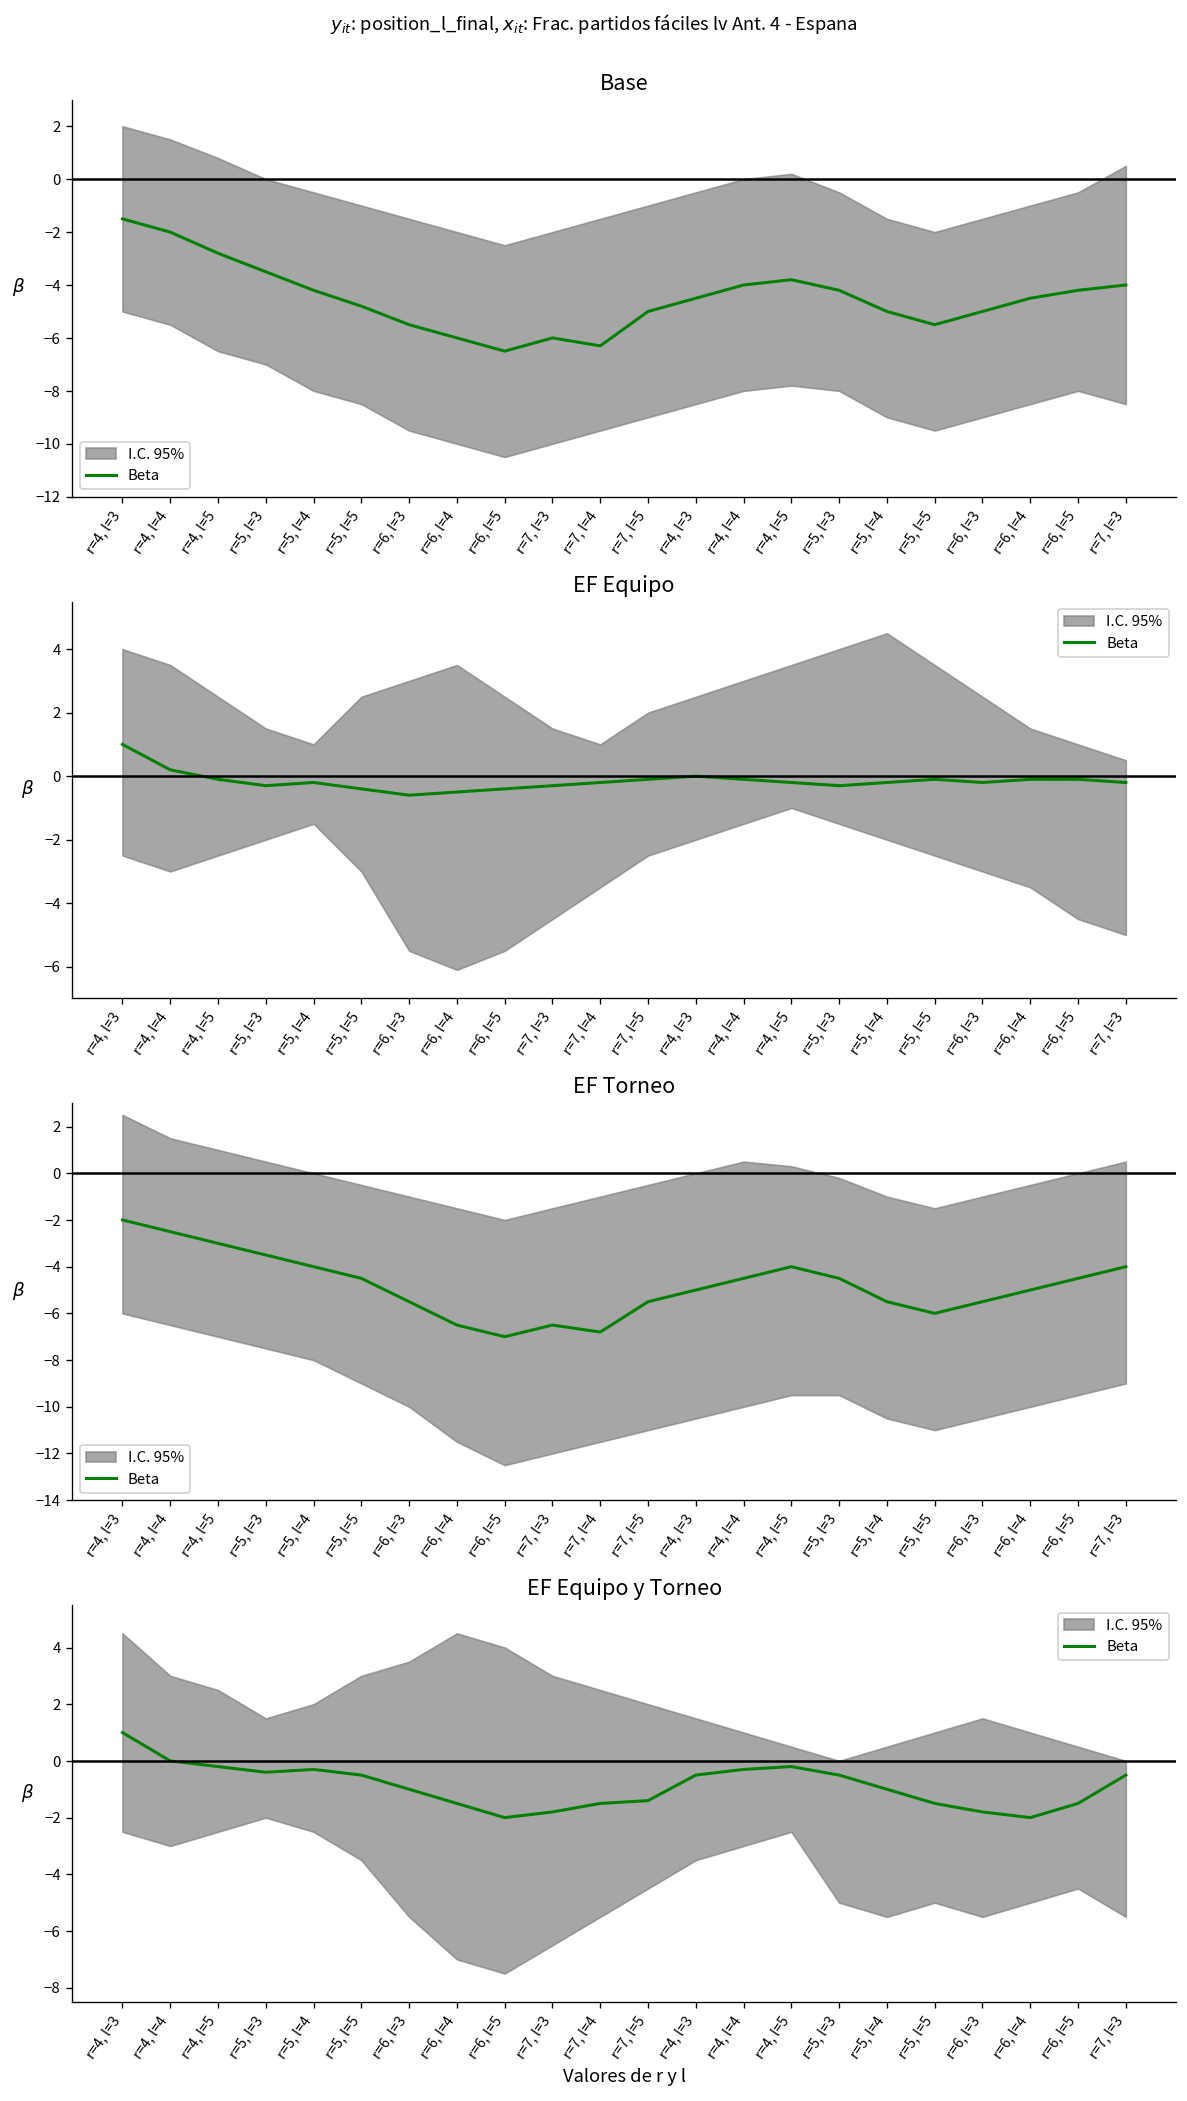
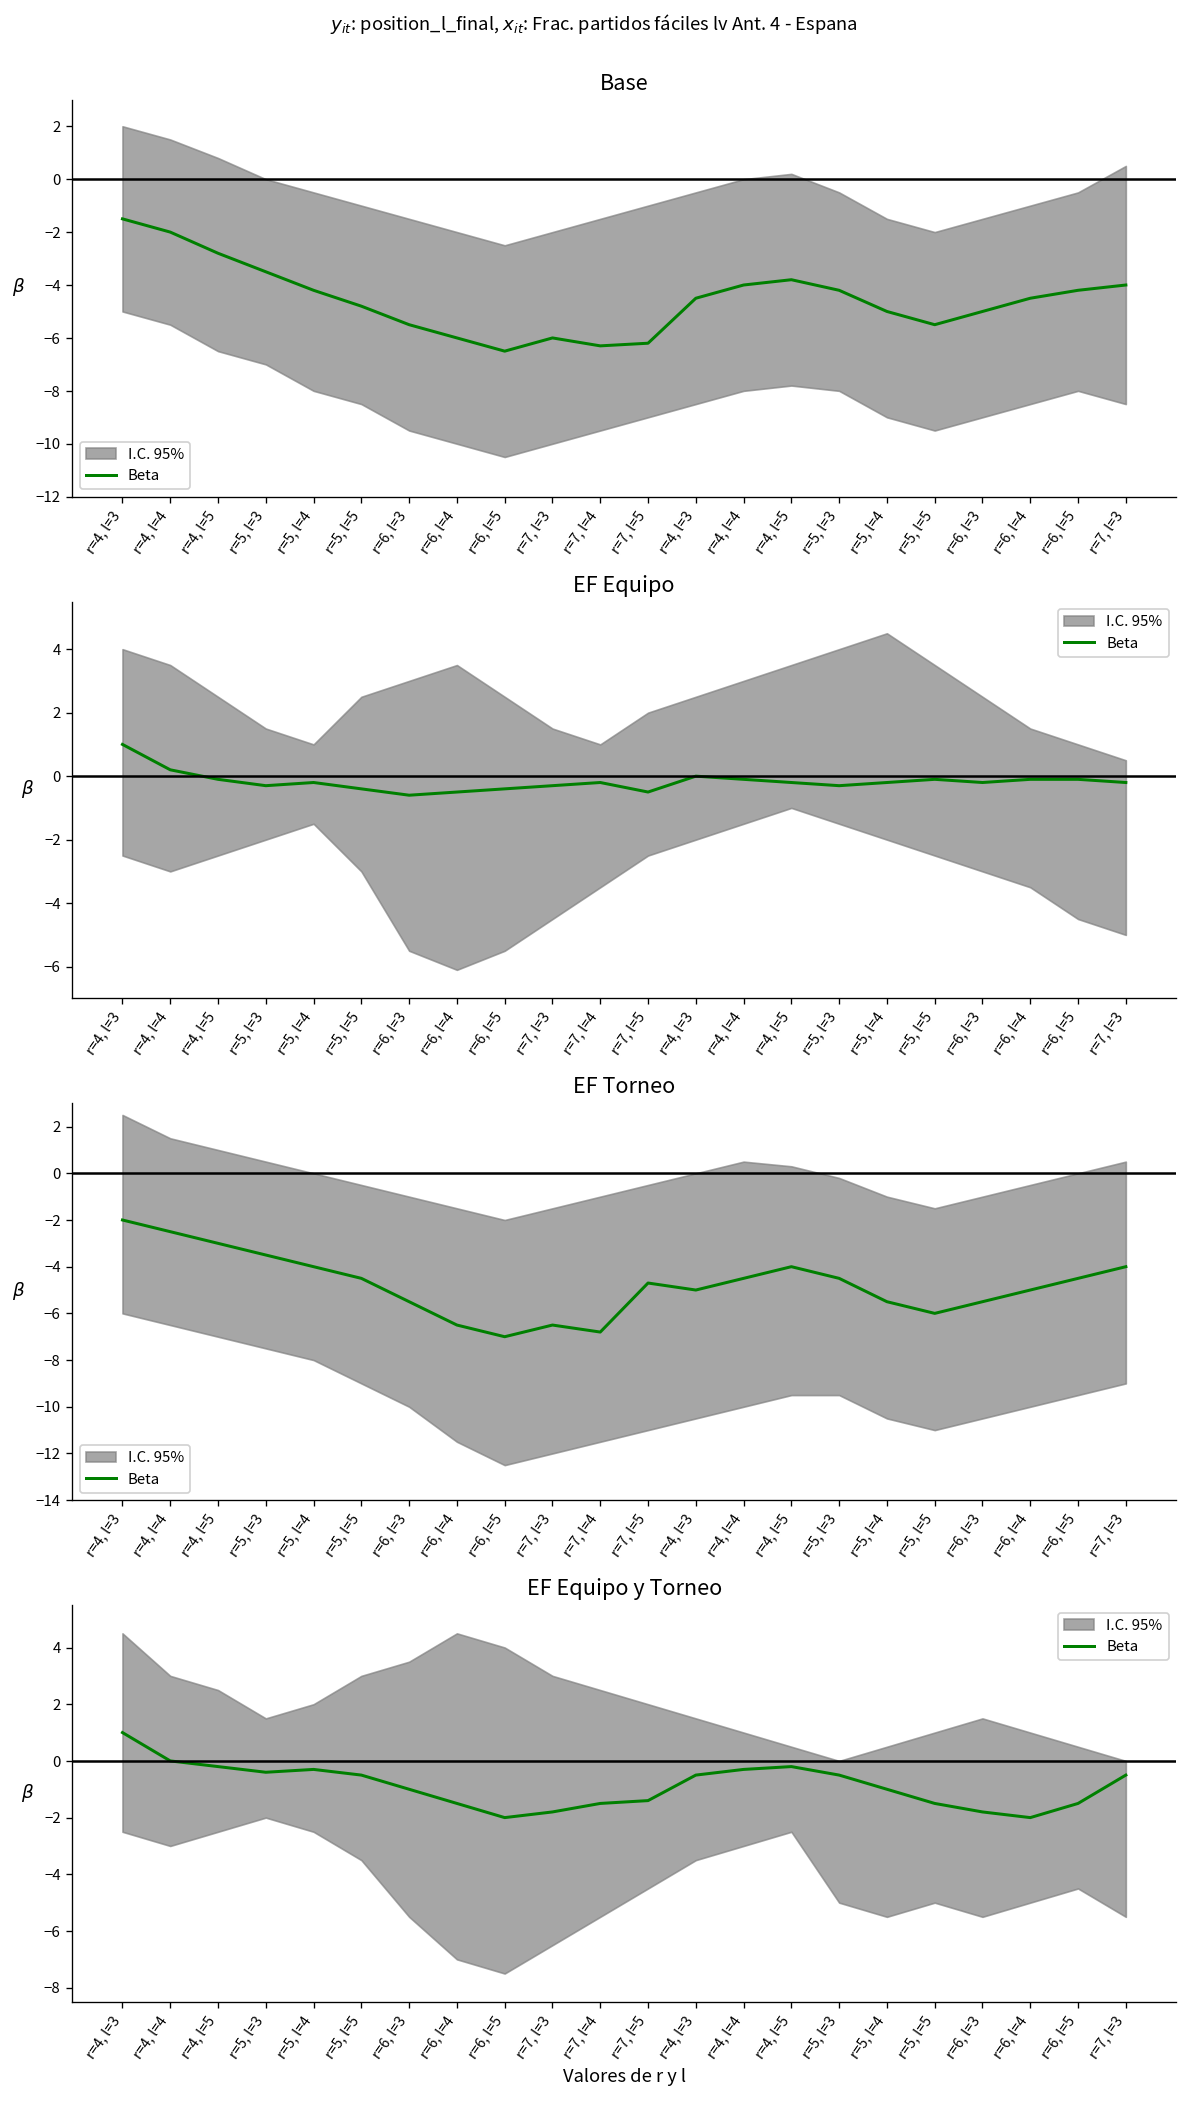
Base, Beta, r=7, l=5: -5.0 -> -6.2
EF Equipo, Beta, r=7, l=5: -0.1 -> -0.5
EF Torneo, Beta, r=7, l=5: -5.5 -> -4.7
